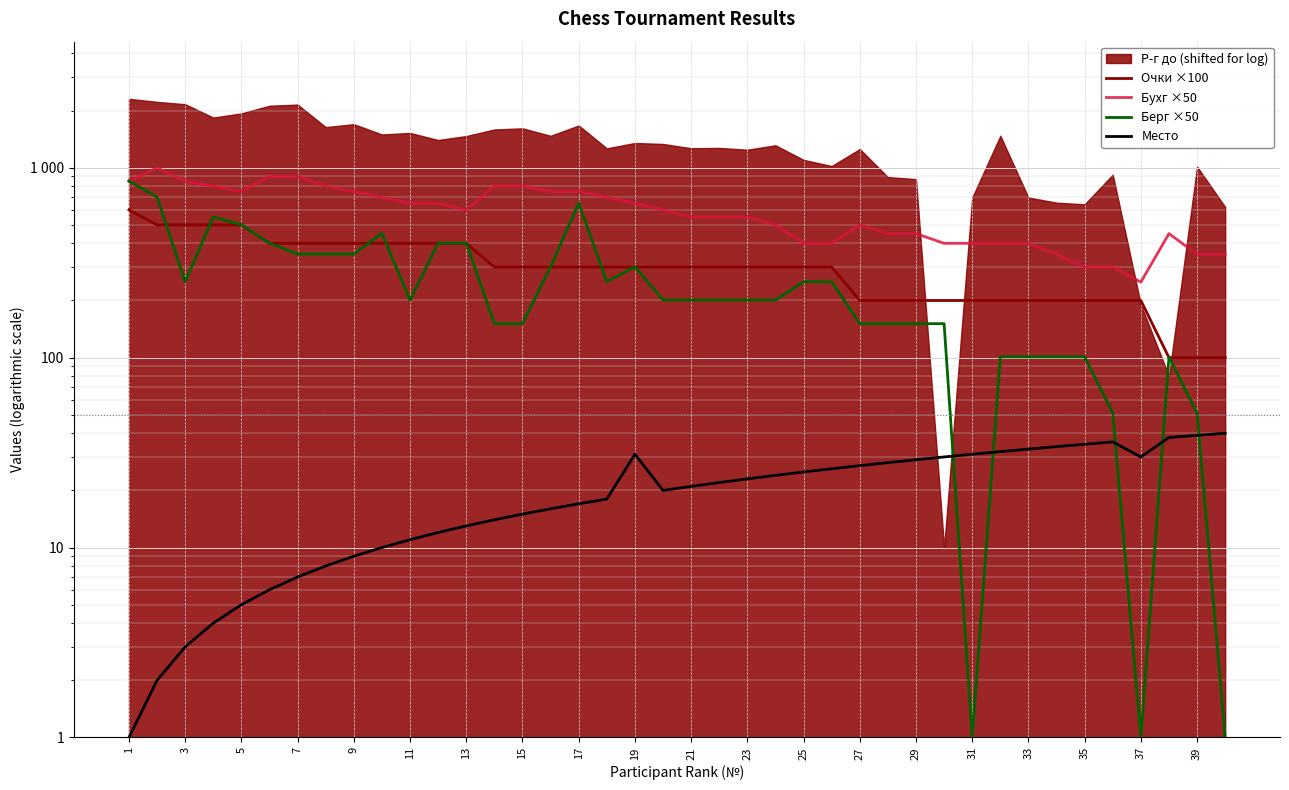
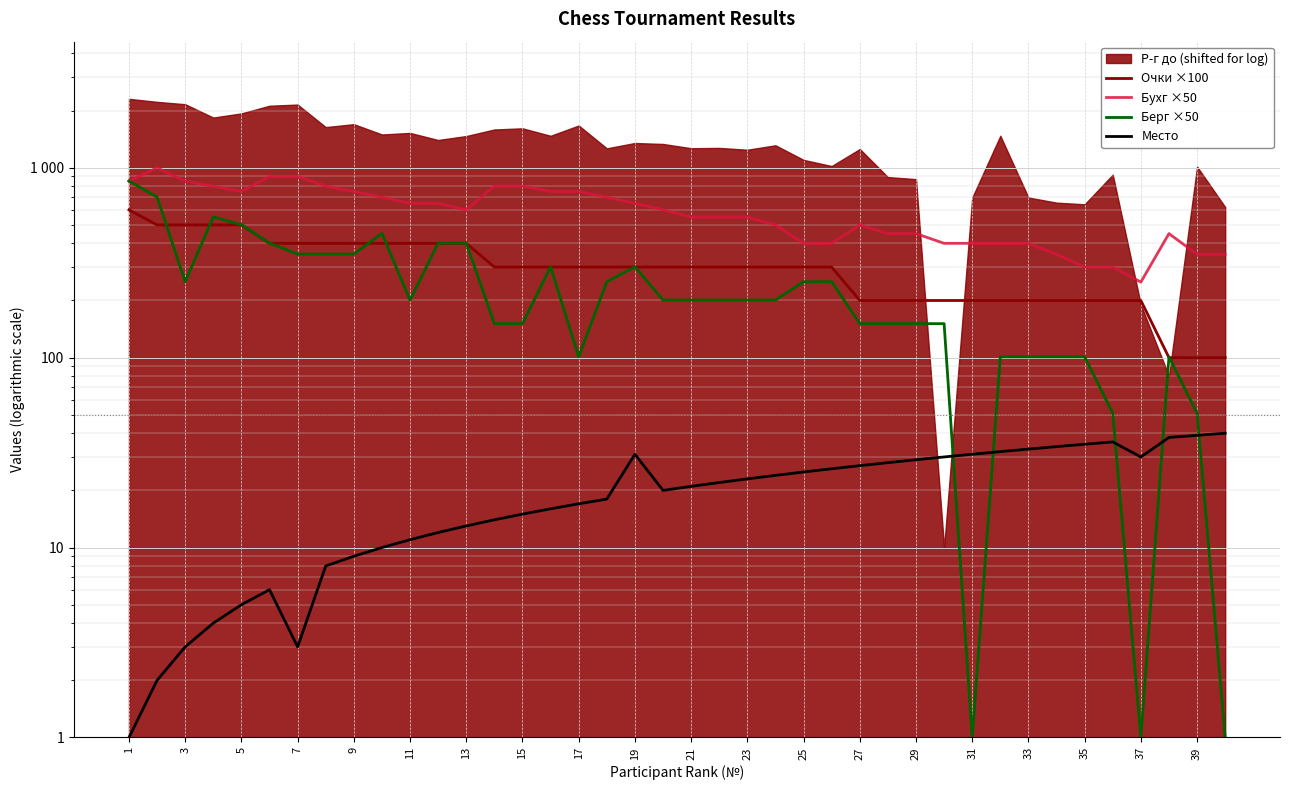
Место, 7: 7 -> 3
Берг ×50, 17: 650 -> 100
